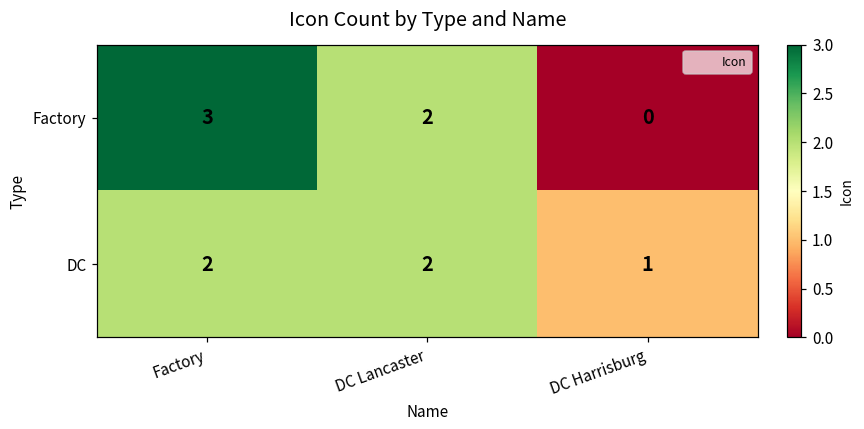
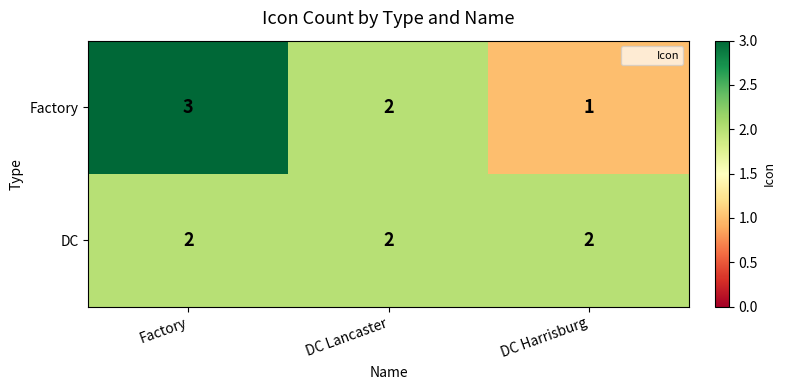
Factory, DC Harrisburg: 0 -> 1
DC, DC Harrisburg: 1 -> 2
